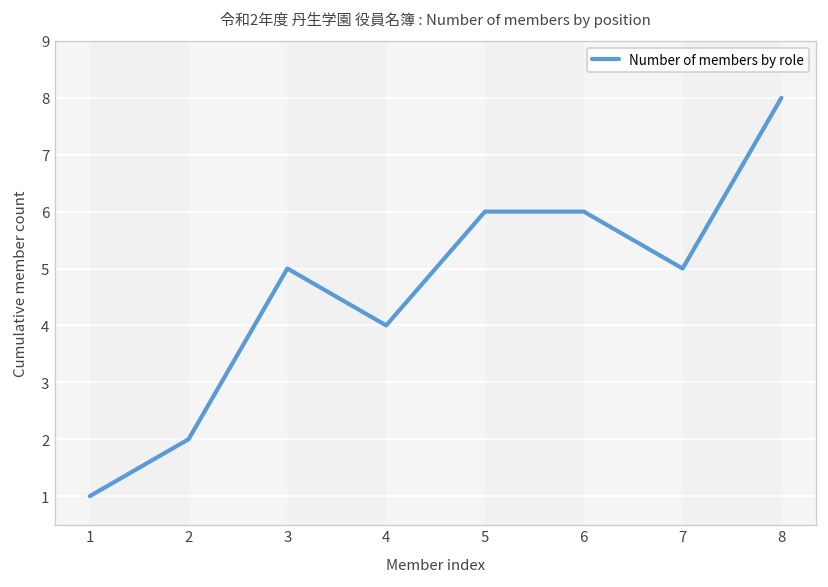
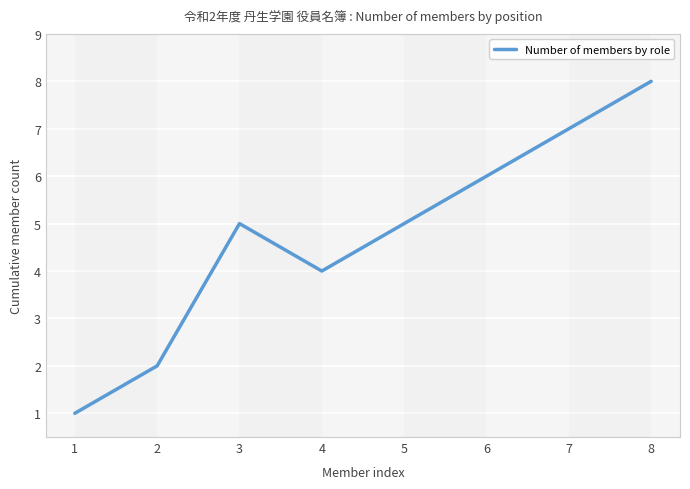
5: 6 -> 5
7: 5 -> 7
